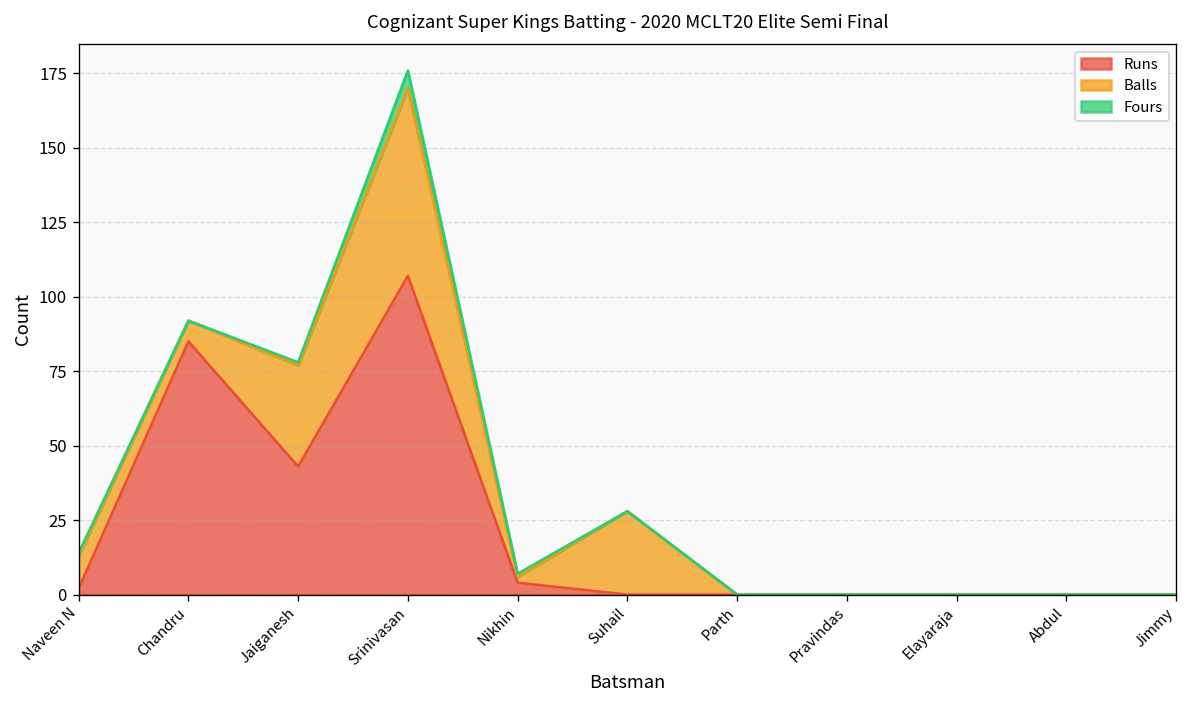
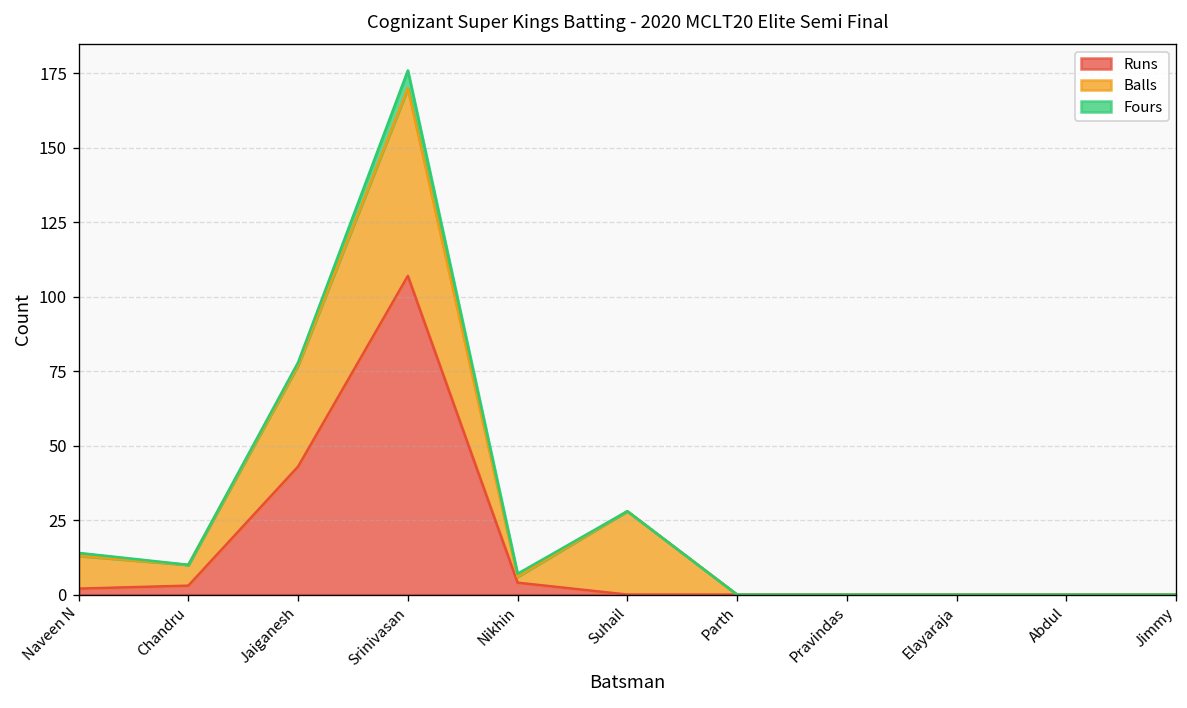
Runs, Chandru: 85 -> 3
